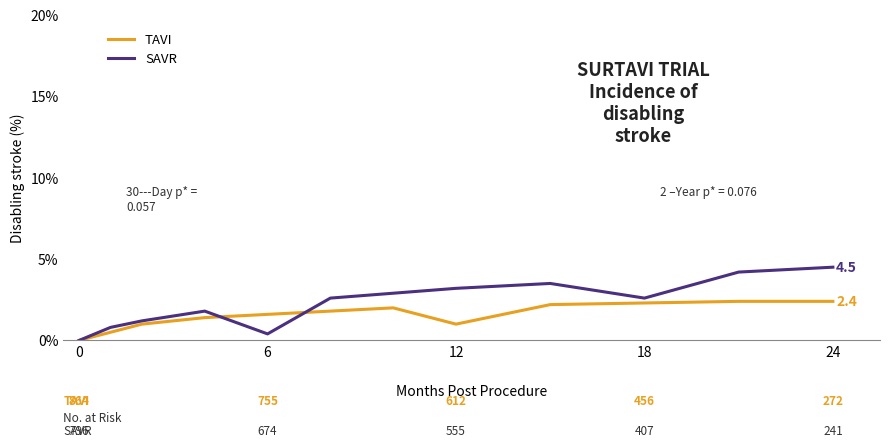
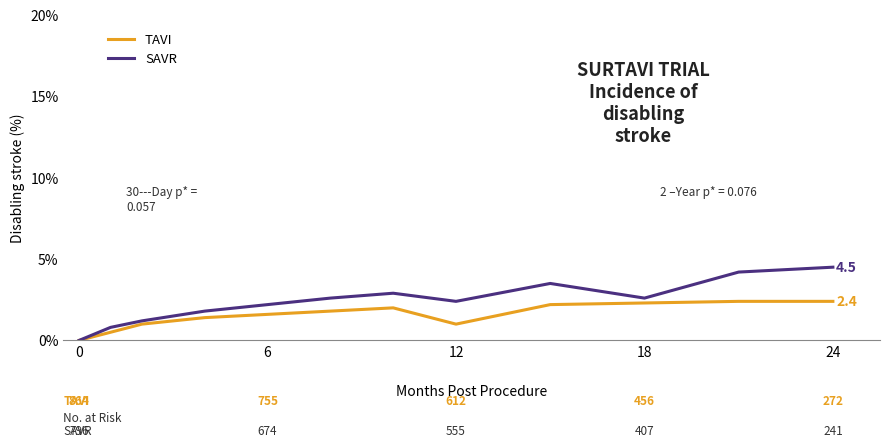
SAVR, 6: 0.4% -> 2.2%
SAVR, 12: 3.2% -> 2.4%
